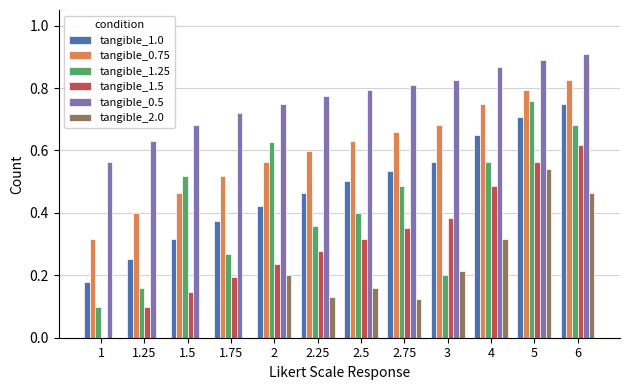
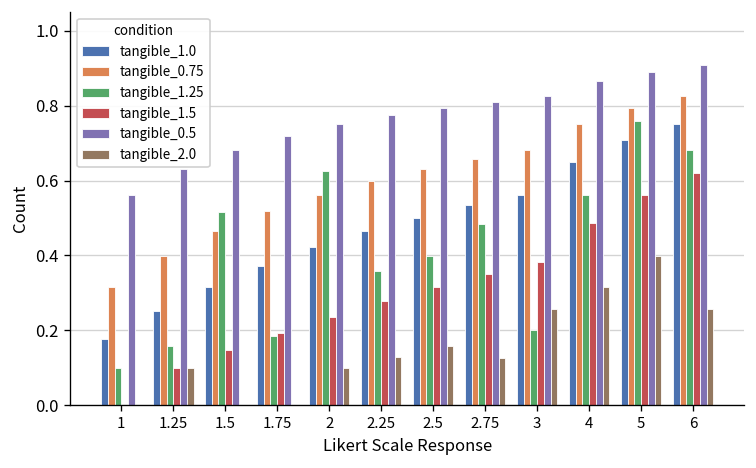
tangible_2.0, 1.25: 0.0 -> 0.1
tangible_1.25, 1.75: 0.27 -> 0.19
tangible_2.0, 2: 0.2 -> 0.1
tangible_2.0, 3: 0.22 -> 0.26
tangible_2.0, 5: 0.54 -> 0.40
tangible_2.0, 6: 0.46 -> 0.26
